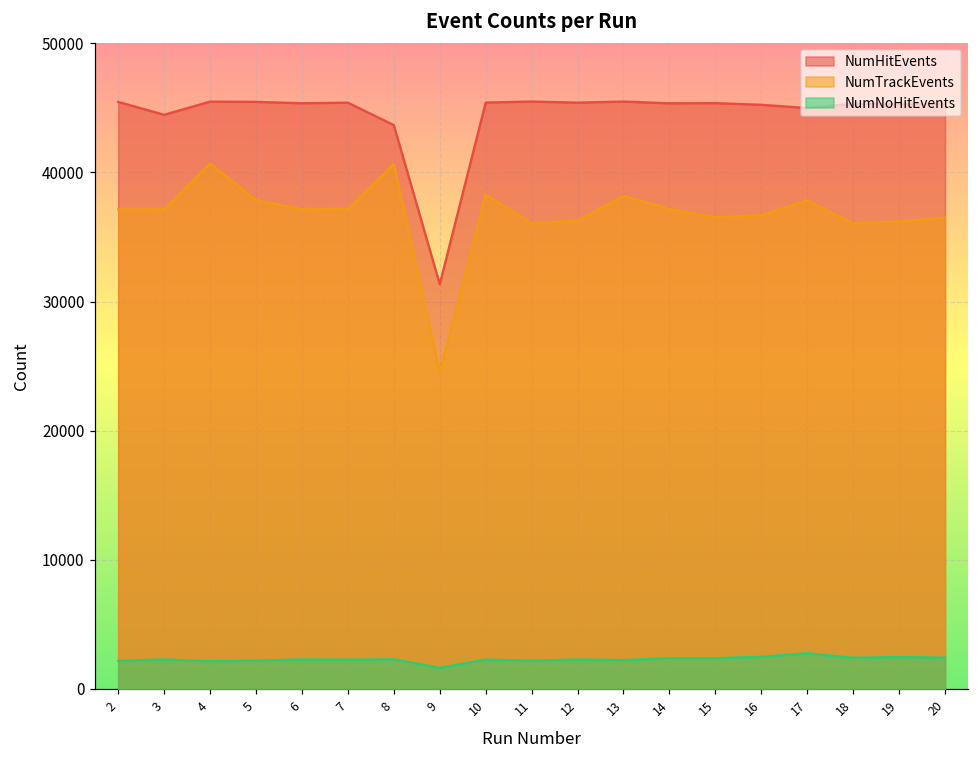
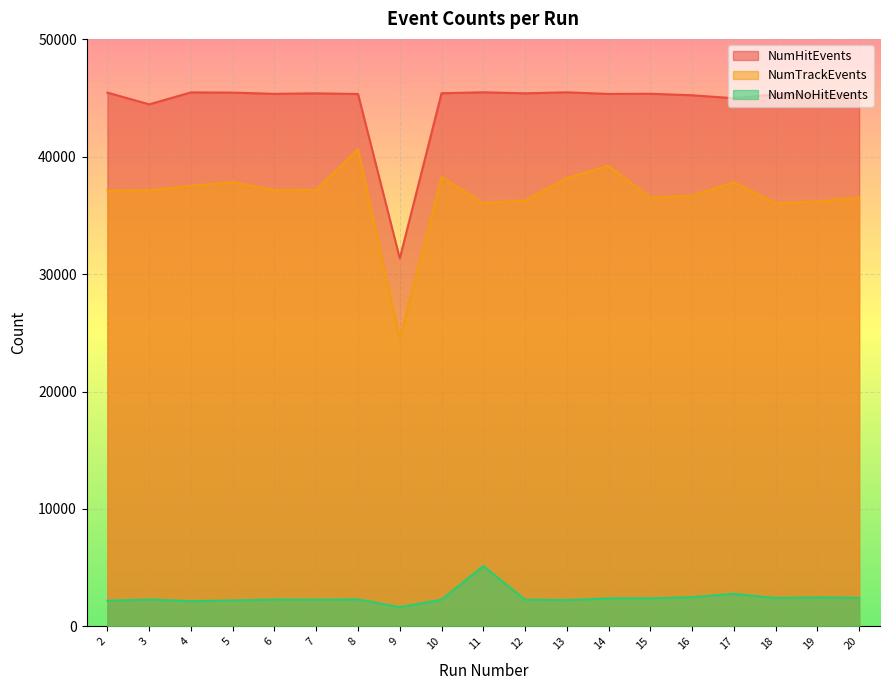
NumTrackEvents, 4: 40700 -> 37500
NumHitEvents, 8: 43700 -> 45300
NumNoHitEvents, 11: 2200 -> 5100
NumTrackEvents, 14: 37200 -> 39200
